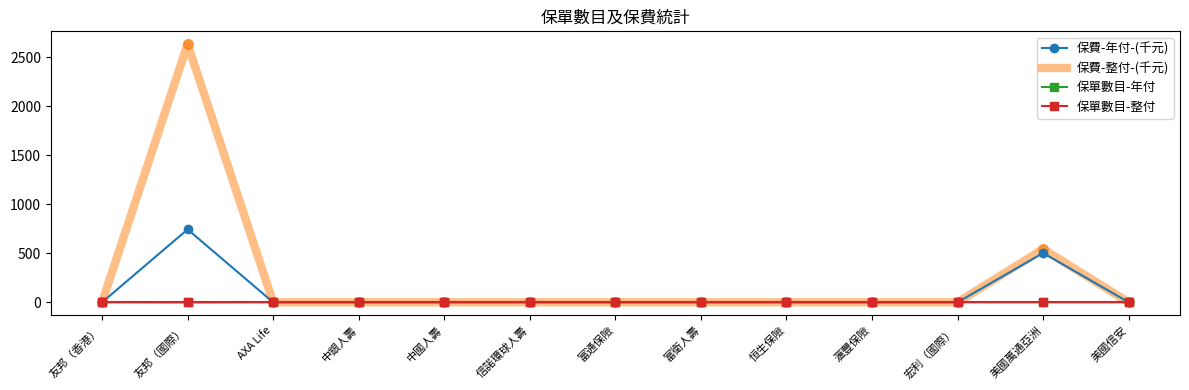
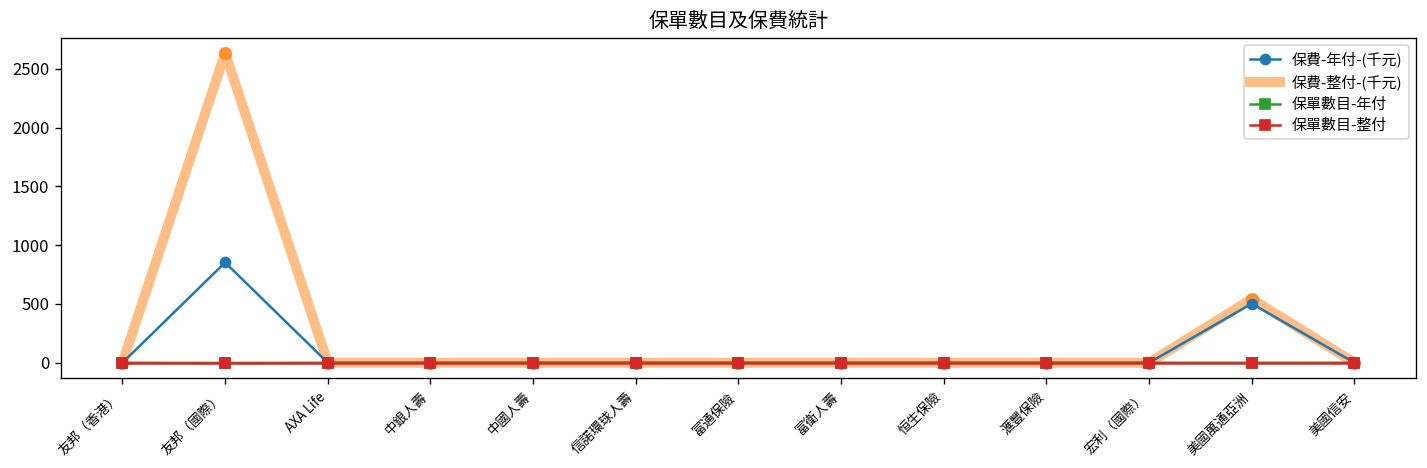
保費-年付-(千元), 友邦（國際）: 700 -> 900
